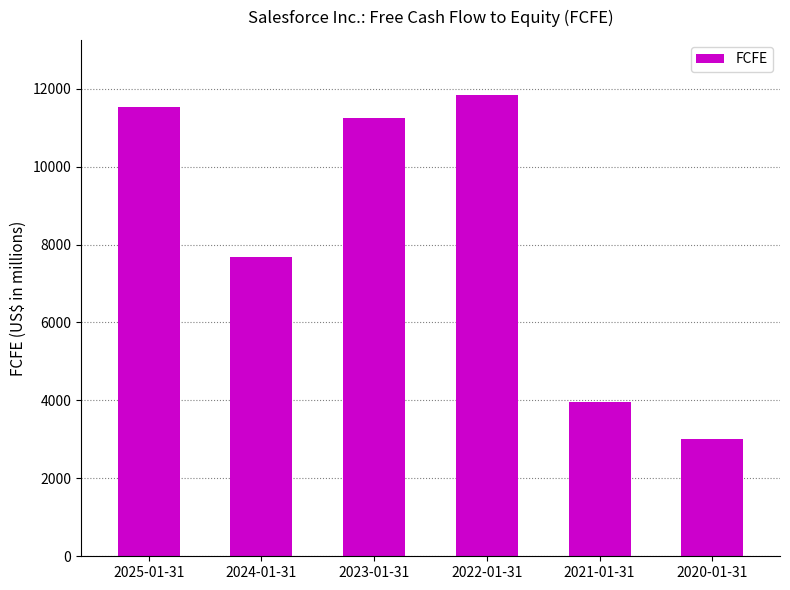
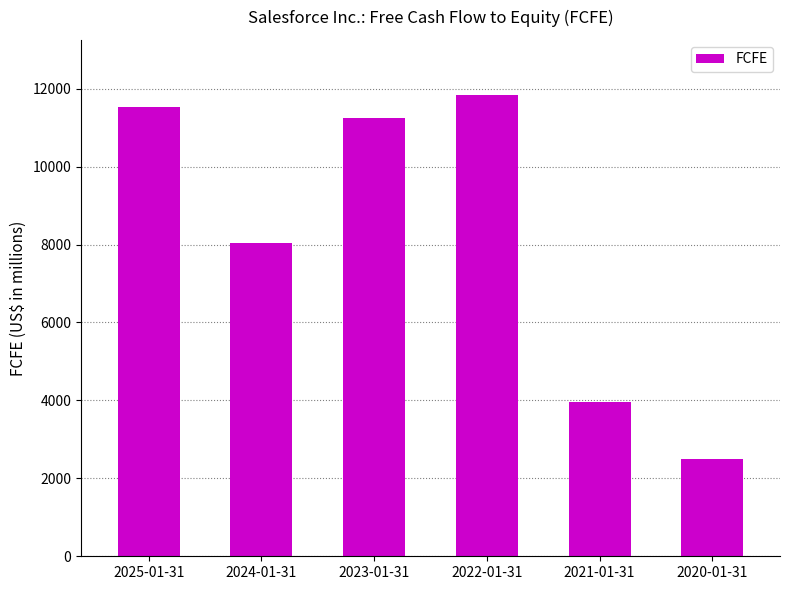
2024-01-31: 7700 -> 8000
2020-01-31: 3000 -> 2500
